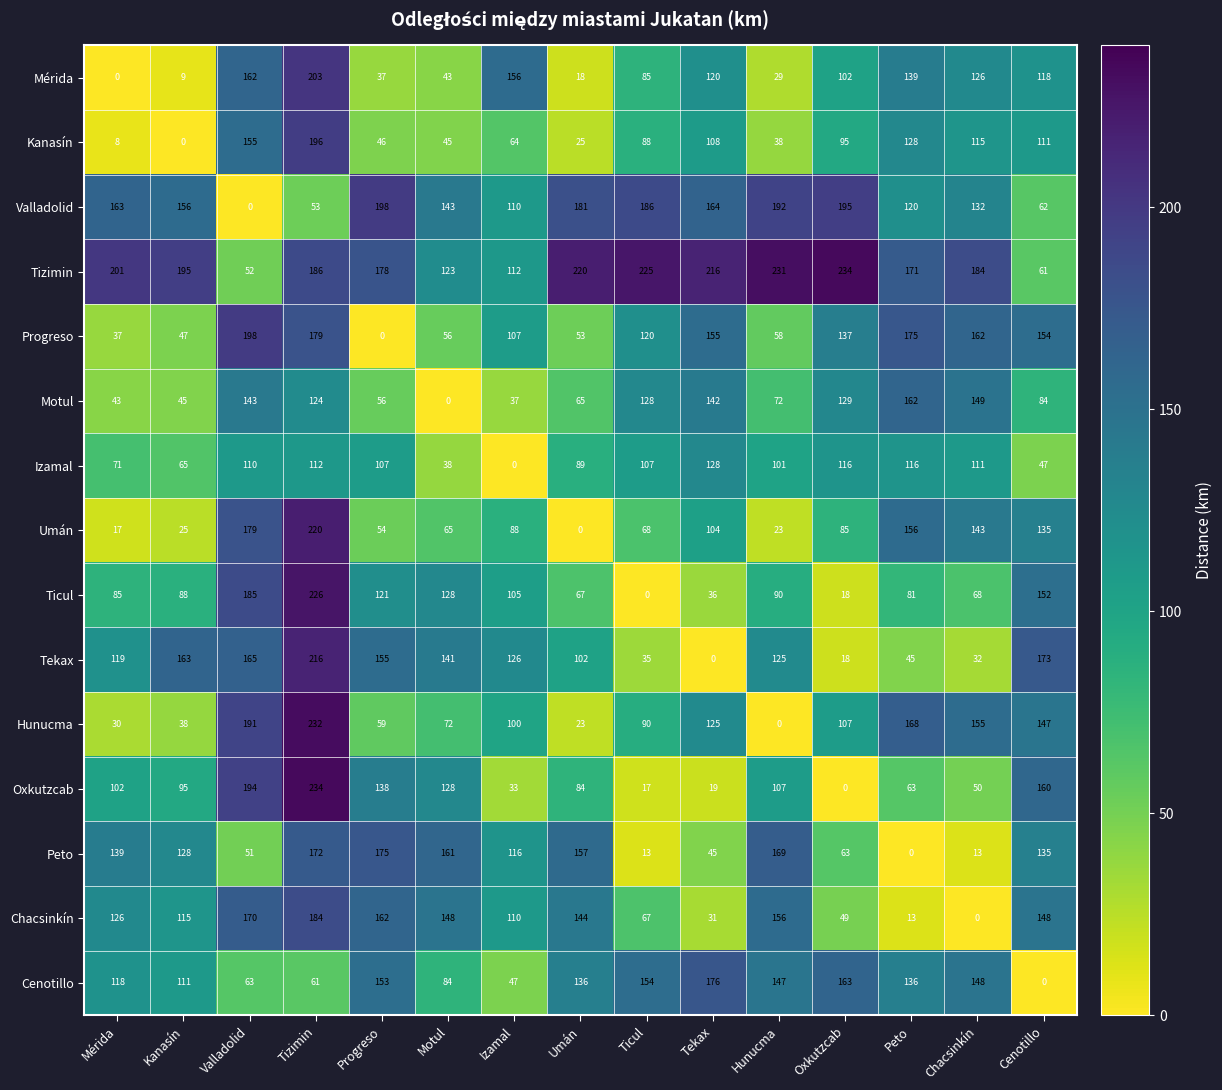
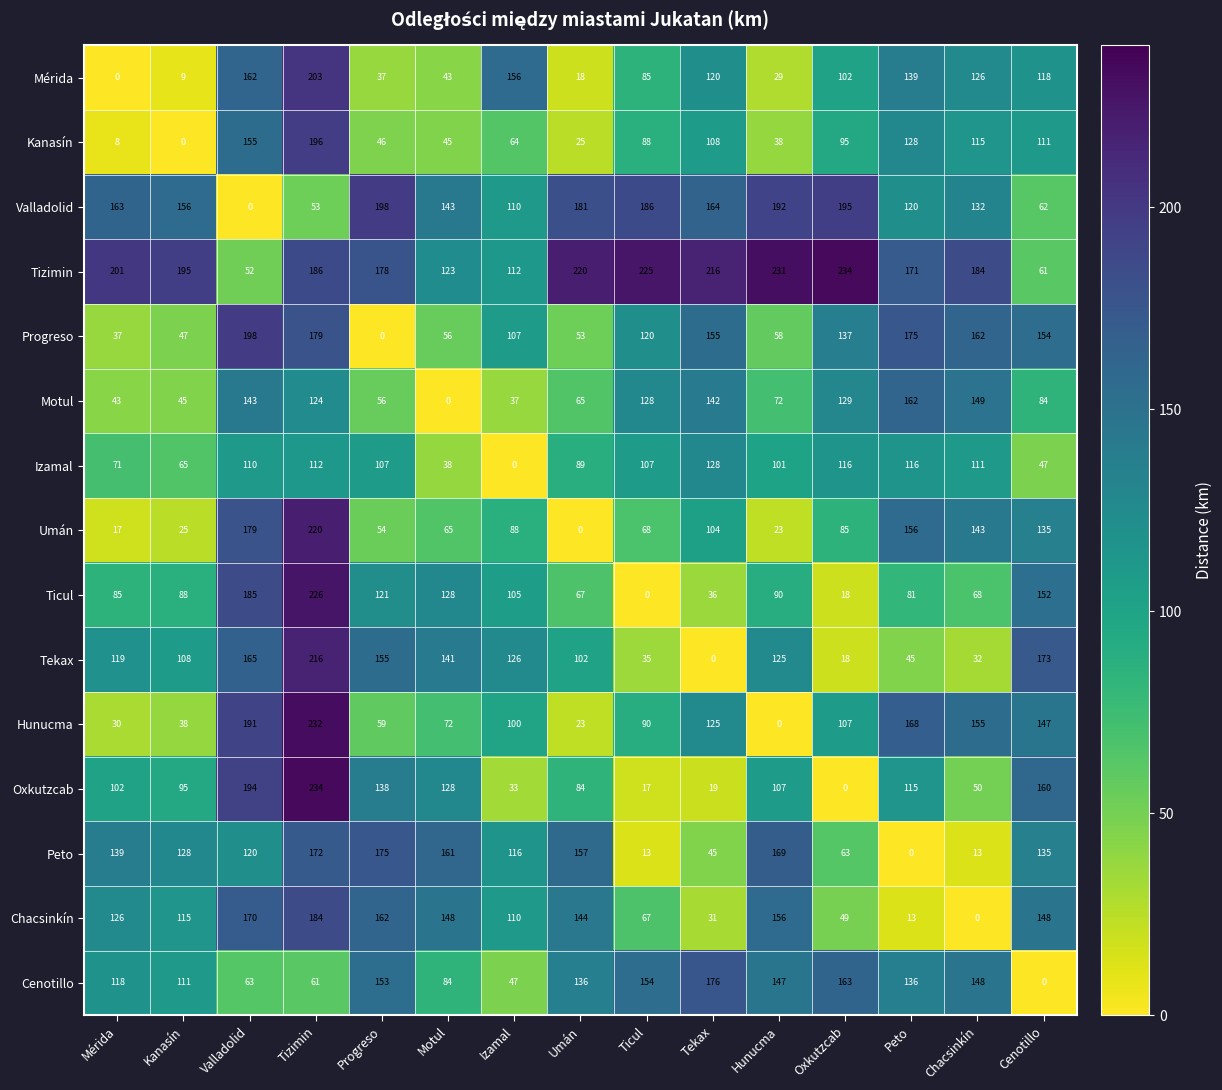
Tekax, Kanasín: 163 -> 108
Oxkutzcab, Peto: 63 -> 115
Peto, Valladolid: 51 -> 120
